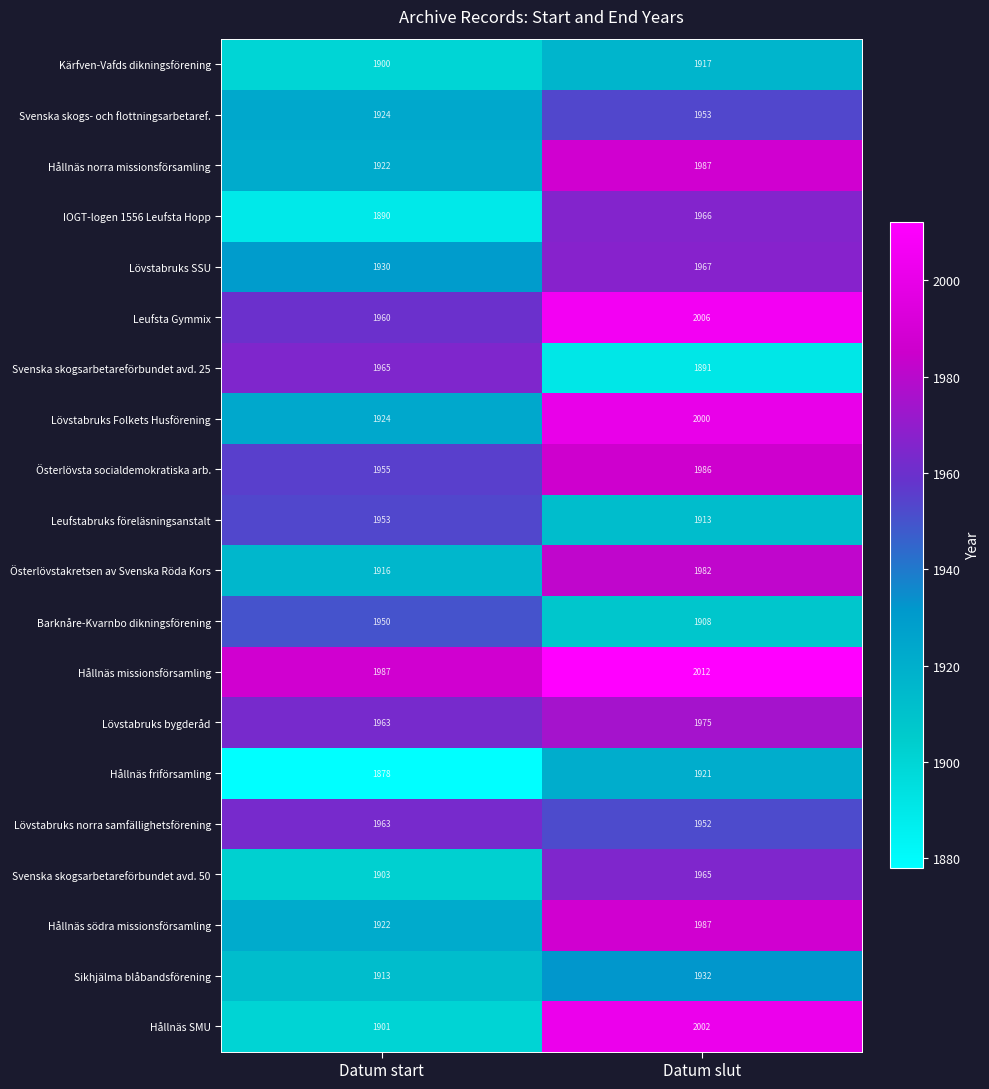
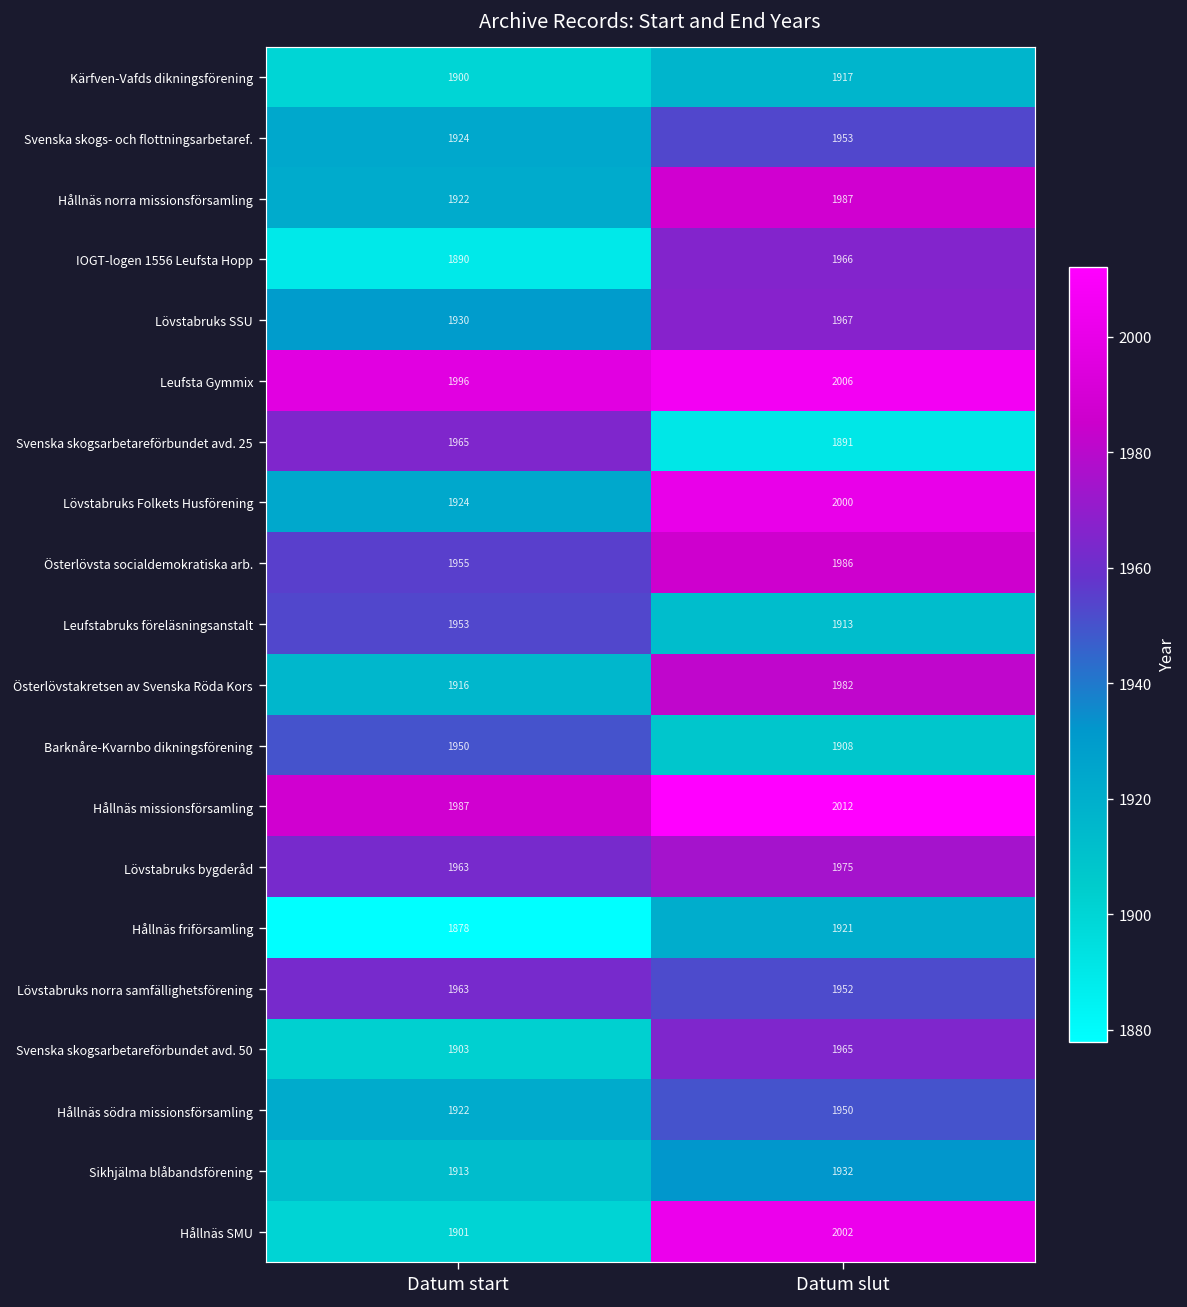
Leufsta Gymmix, Datum start: 1960 -> 1996
Hållnäs södra missionsförsamling, Datum slut: 1987 -> 1950
